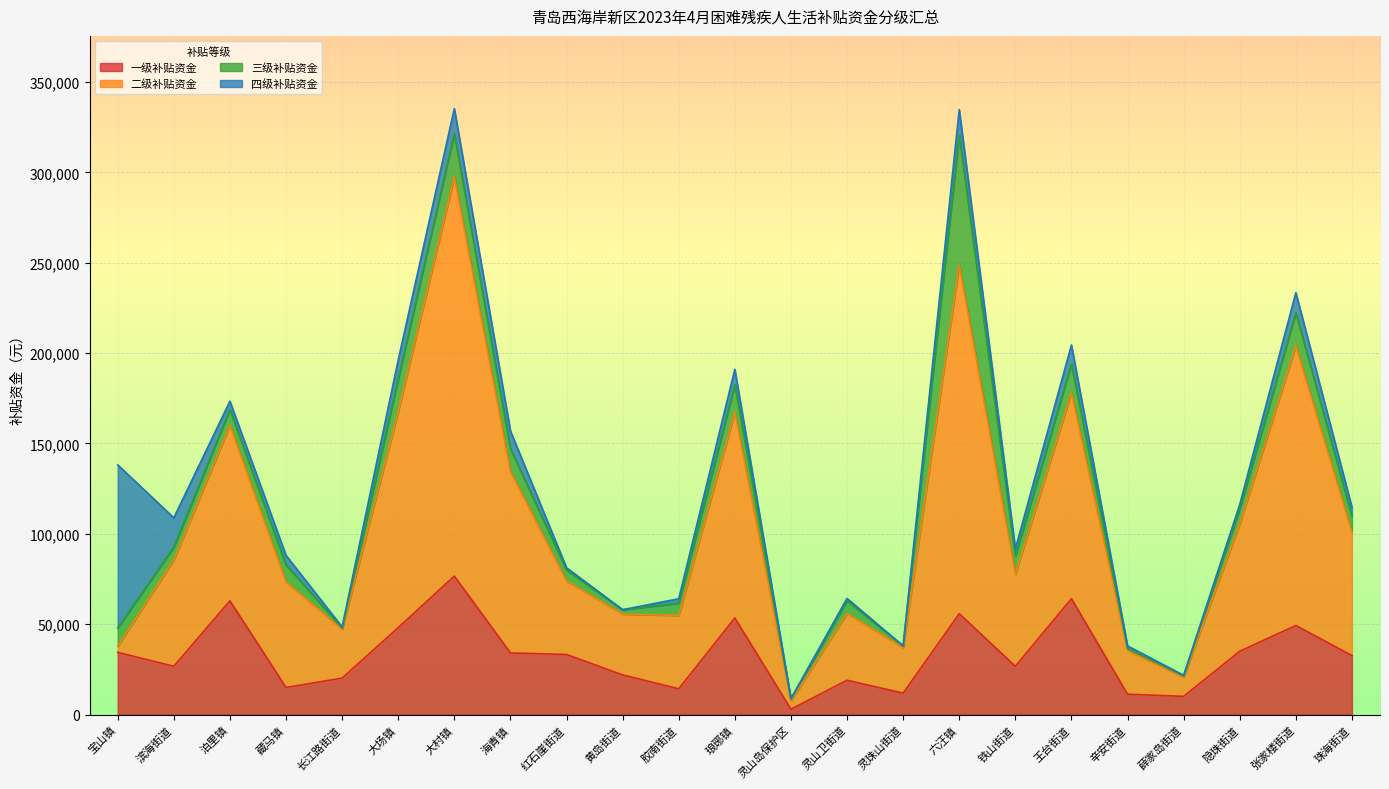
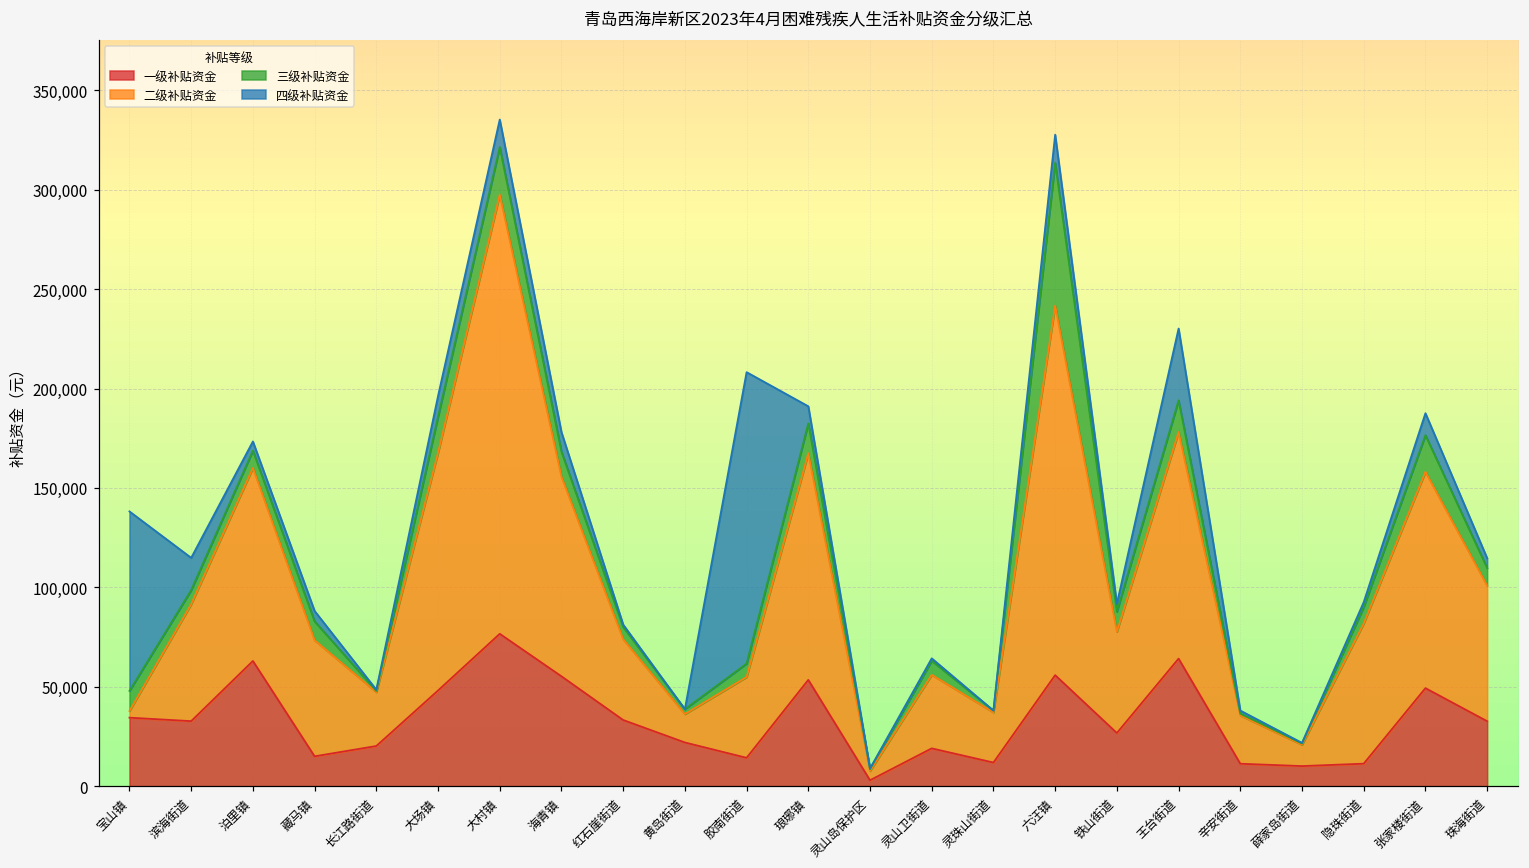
一级补贴资金, 滨海街道: 27,000 -> 33,000
一级补贴资金, 海青镇: 34,000 -> 55,000
二级补贴资金, 黄岛街道: 34,000 -> 14,000
四级补贴资金, 胶南街道: 2,000 -> 147,000
二级补贴资金, 六汪镇: 193,000 -> 186,000
四级补贴资金, 王台街道: 10,000 -> 36,000
一级补贴资金, 隐珠街道: 35,000 -> 11,000
二级补贴资金, 张家楼街道: 155,000 -> 109,000
